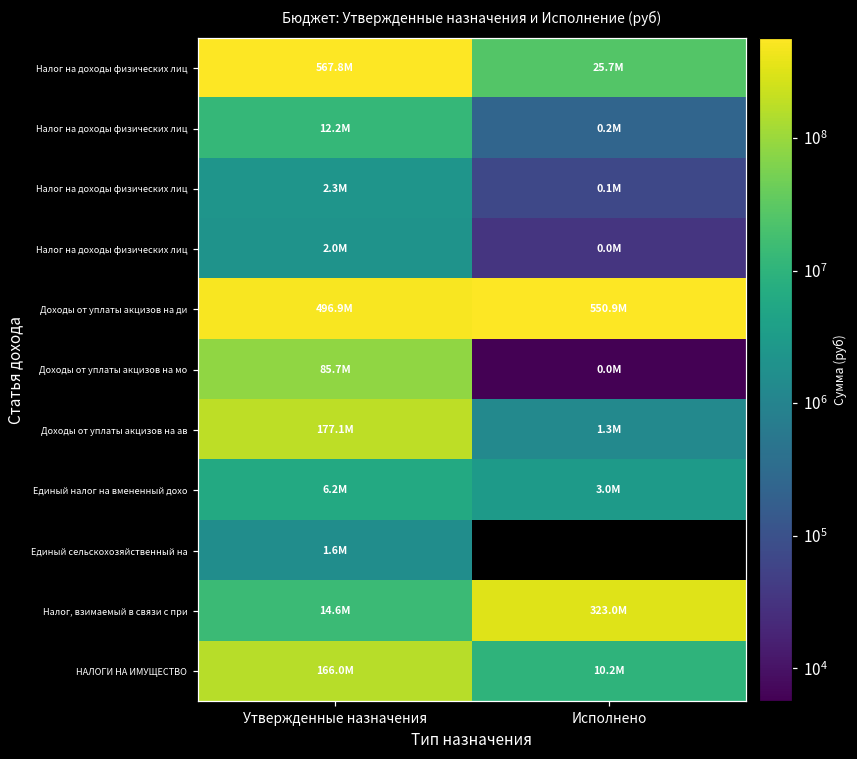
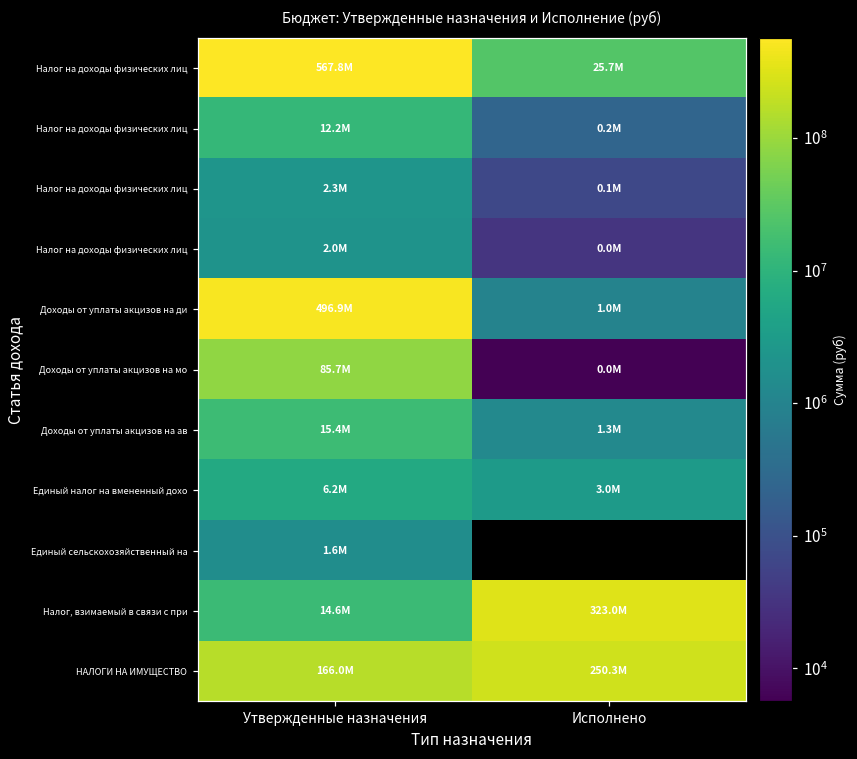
Доходы от уплаты акцизов на ди, Исполнено: 550.9M -> 1.0M
Доходы от уплаты акцизов на ав, Утвержденные назначения: 177.1M -> 15.4M
НАЛОГИ НА ИМУЩЕСТВО, Исполнено: 10.2M -> 250.3M
